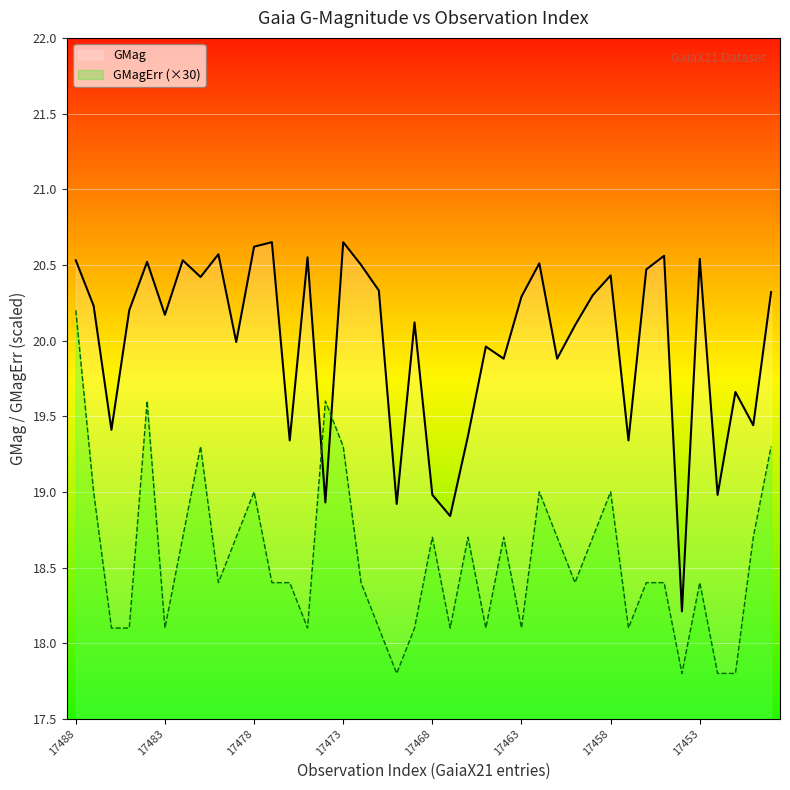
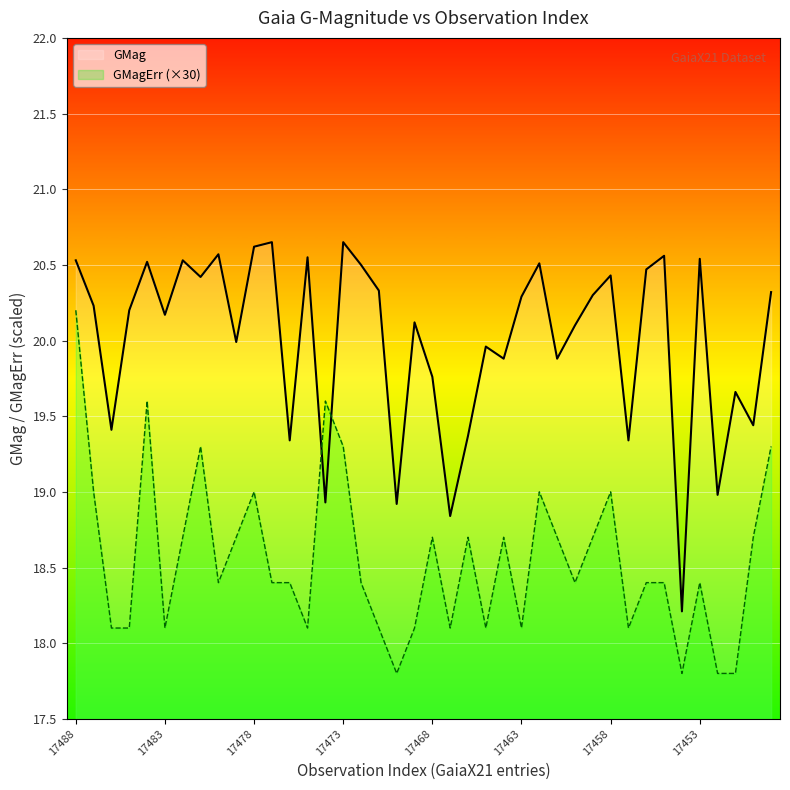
GMag, 17468: 18.98 -> 19.76
